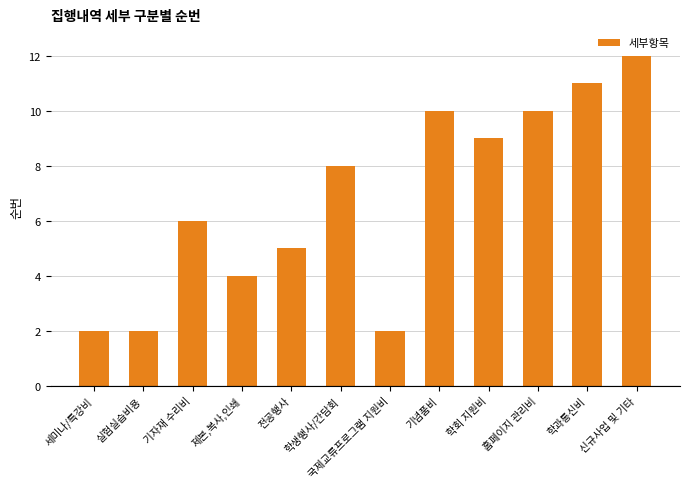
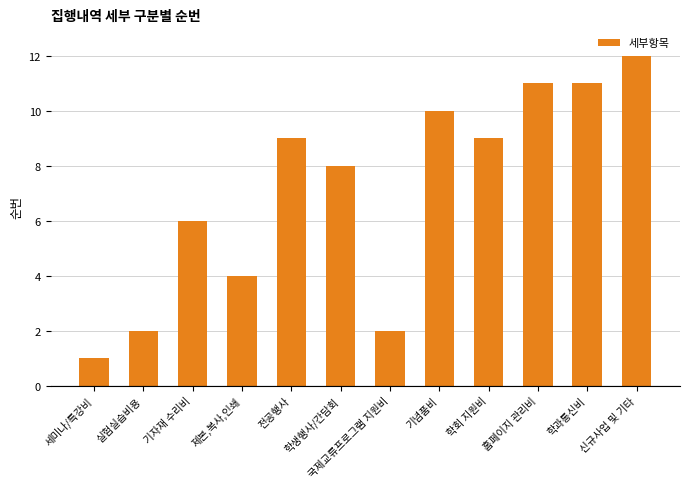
세미나/특강비: 2 -> 1
전공행사: 5 -> 9
홈페이지 관리비: 10 -> 11
